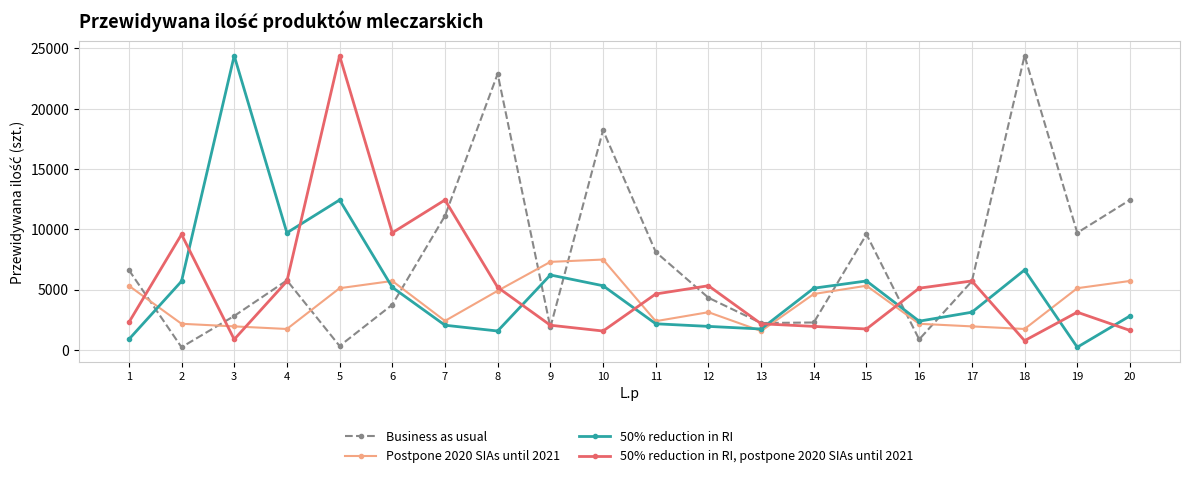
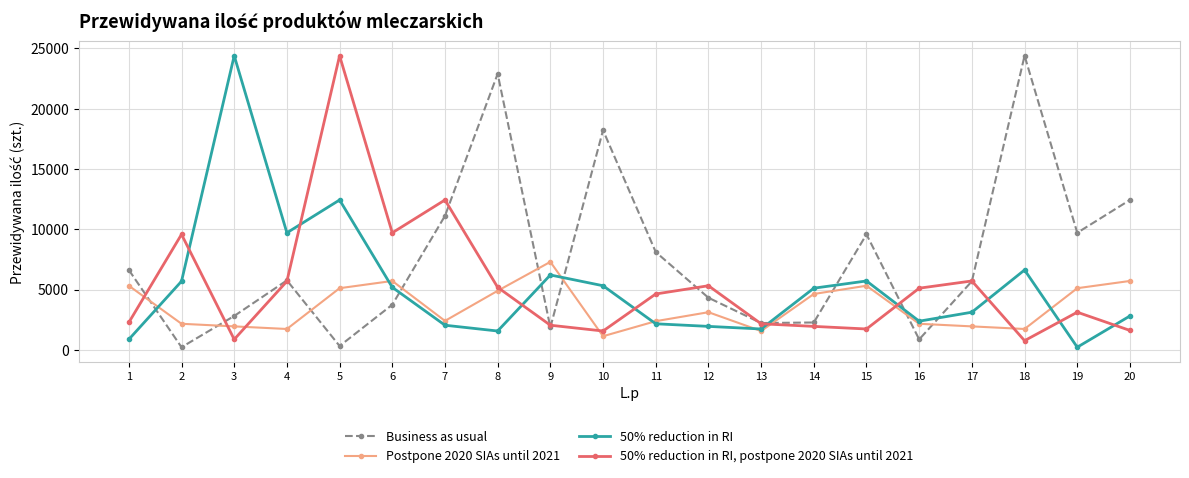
Postpone 2020 SIAs until 2021, 10: 7500 -> 1100
